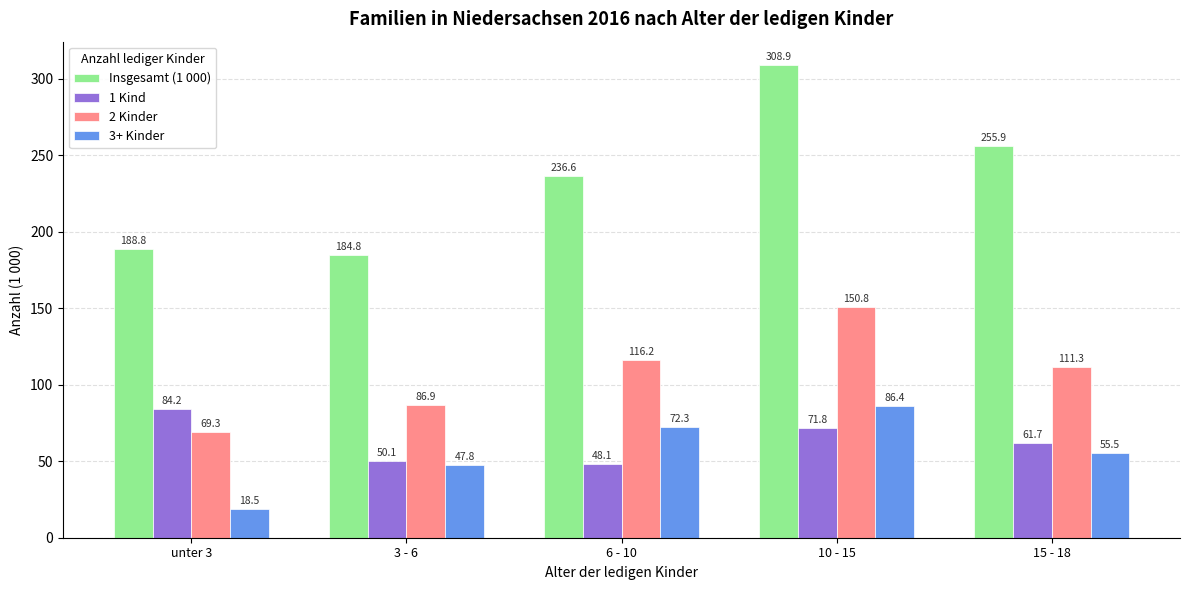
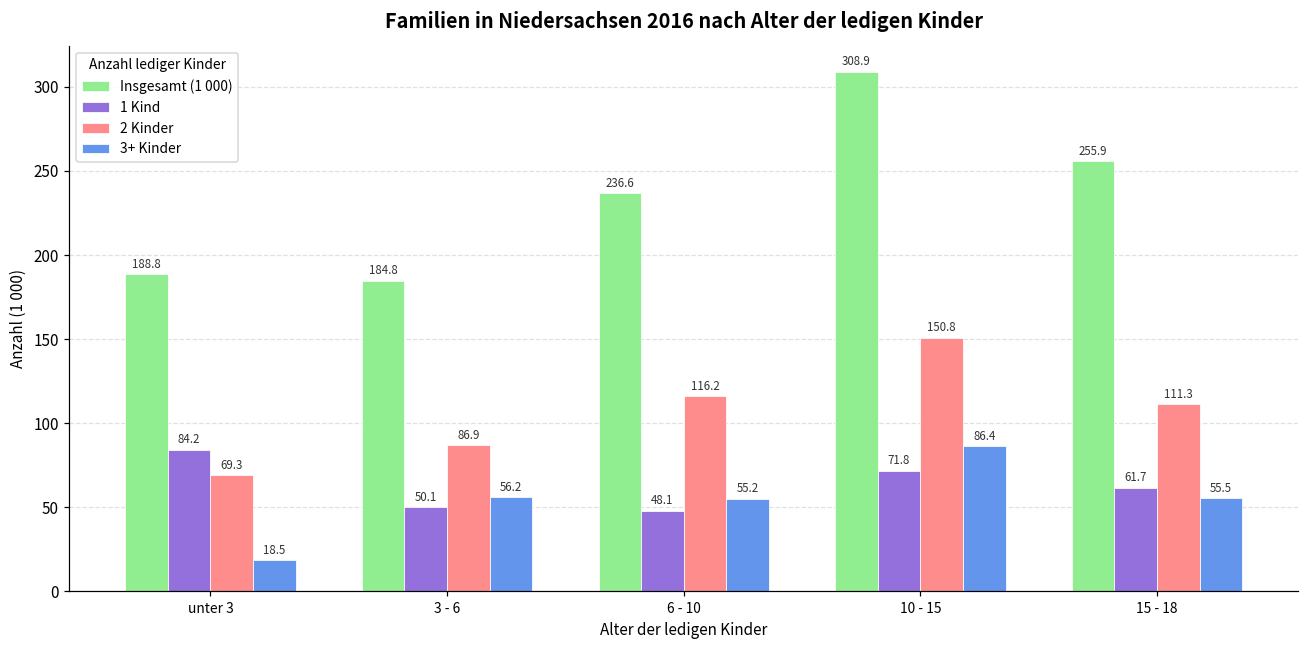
3+ Kinder, 3 - 6: 47.8 -> 56.2
3+ Kinder, 6 - 10: 72.3 -> 55.2
